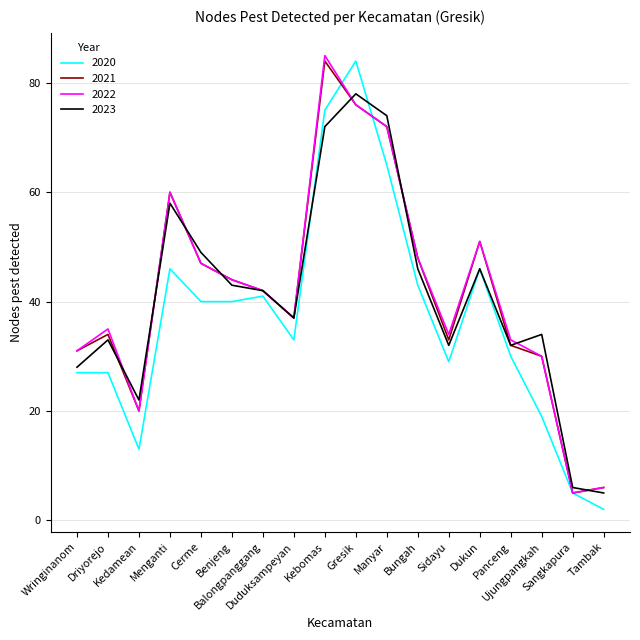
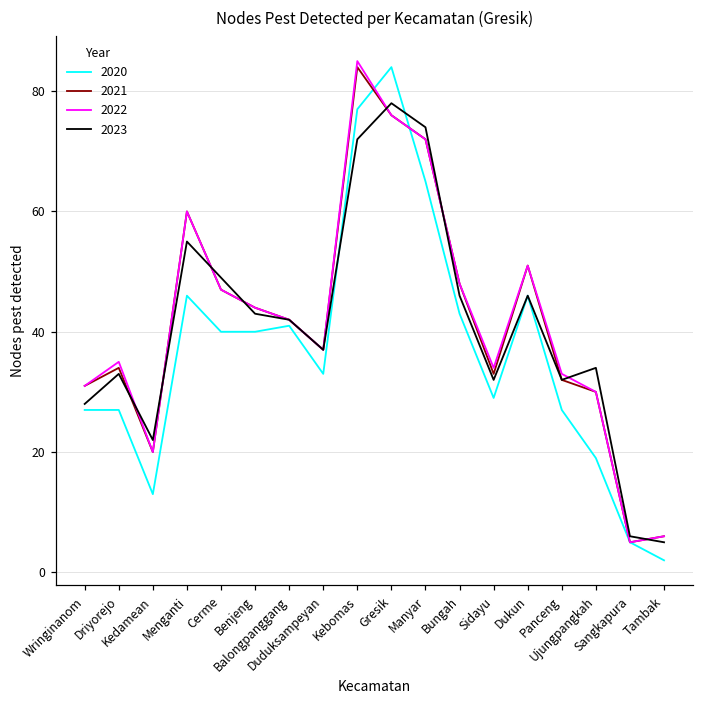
2023, Menganti: 58 -> 55
2020, Kebomas: 75 -> 77
2020, Panceng: 30 -> 27
